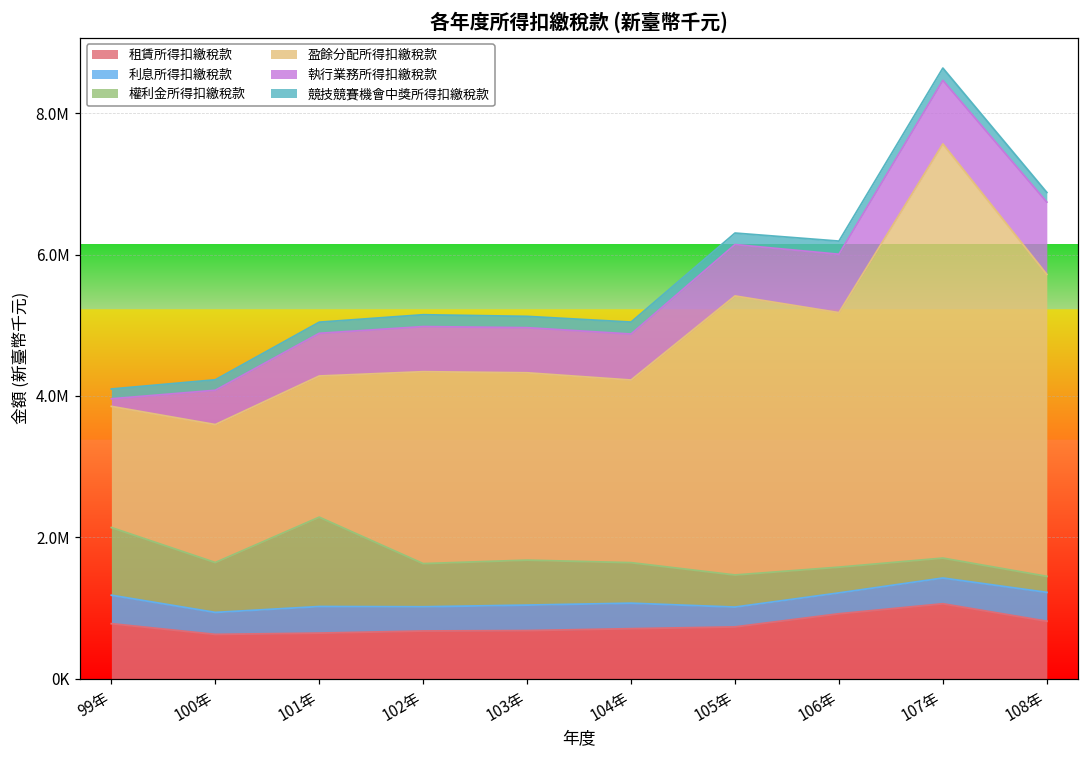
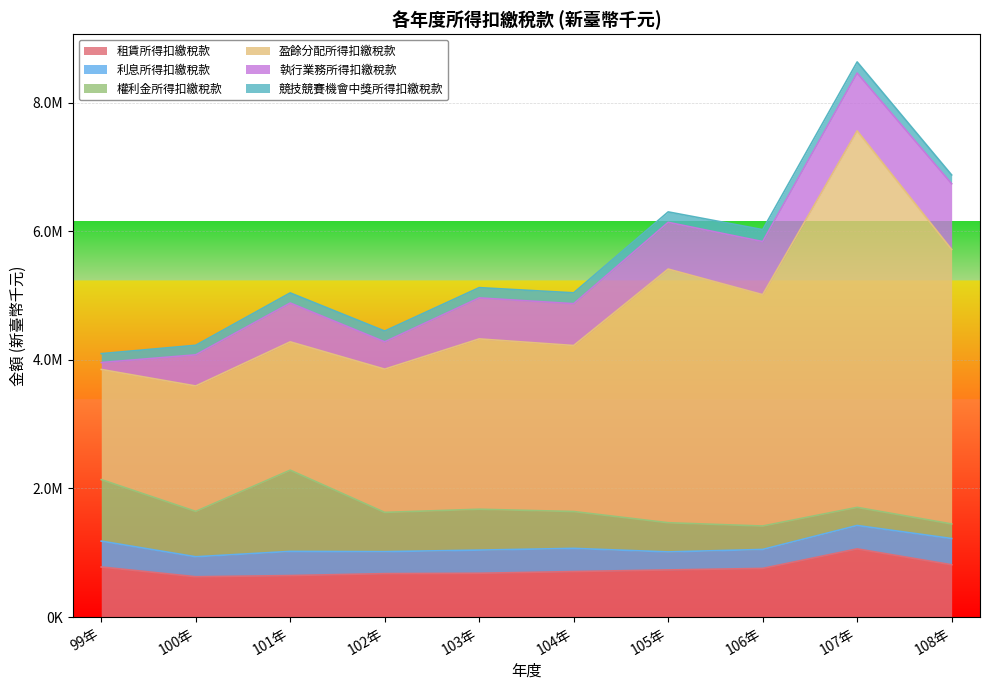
盈餘分配所得扣繳稅款, 102年: 2700000 -> 2200000
執行業務所得扣繳稅款, 102年: 600000 -> 400000
租賃所得扣繳稅款, 106年: 900000 -> 800000
